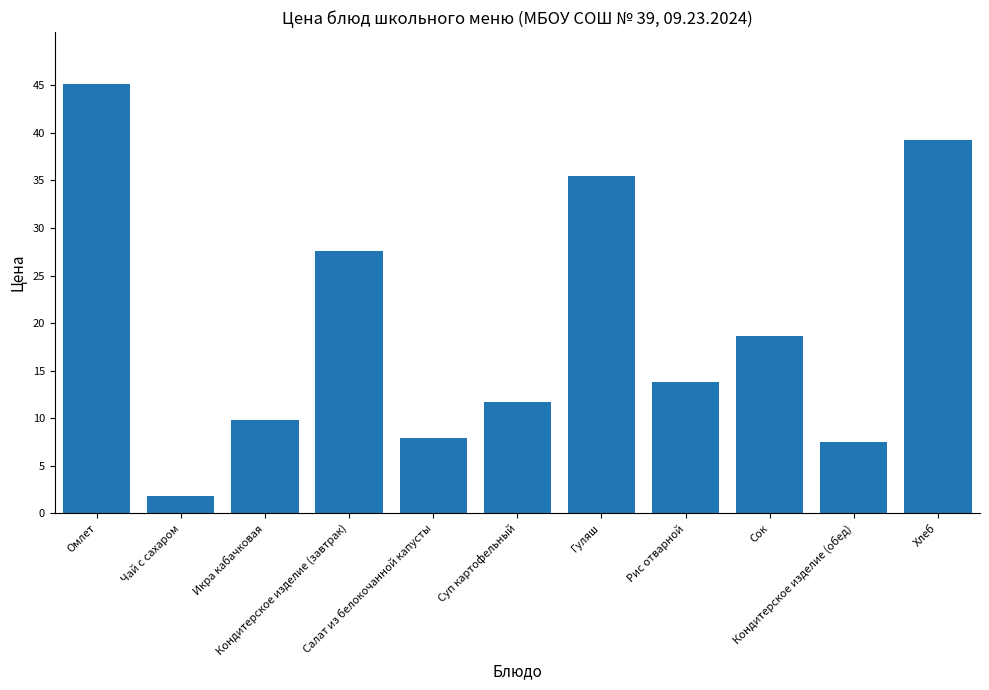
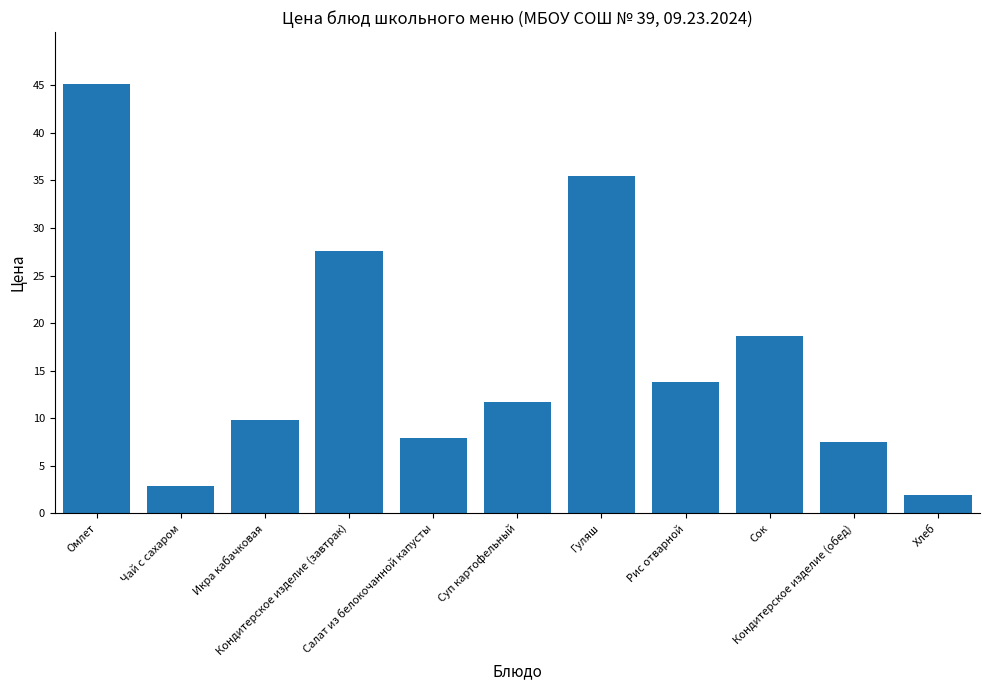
Чай с сахаром: 2 -> 3
Хлеб: 39 -> 2
